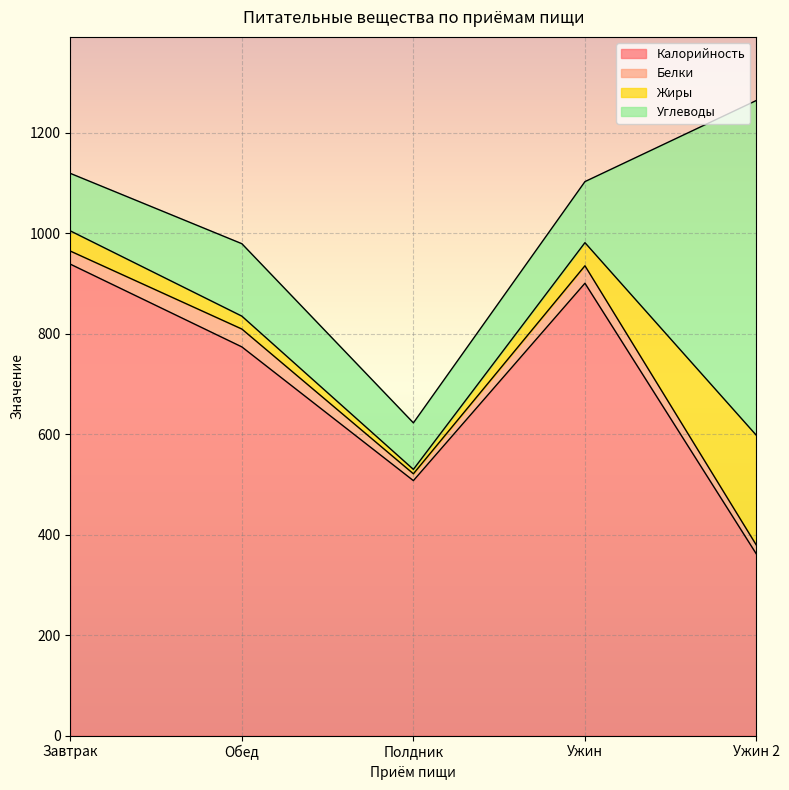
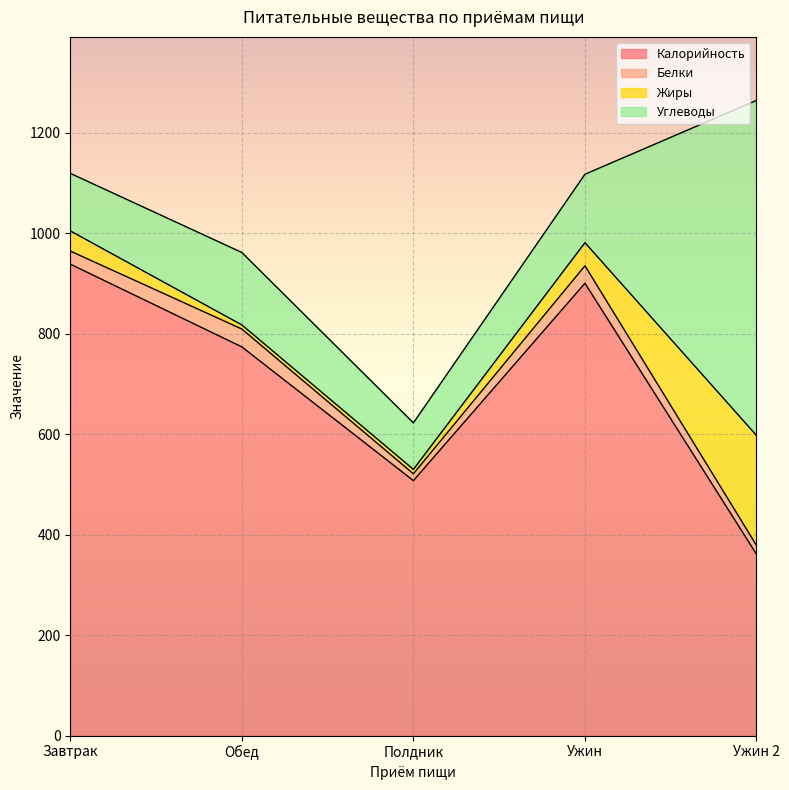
Жиры, Обед: 30 -> 10
Углеводы, Ужин: 120 -> 140
